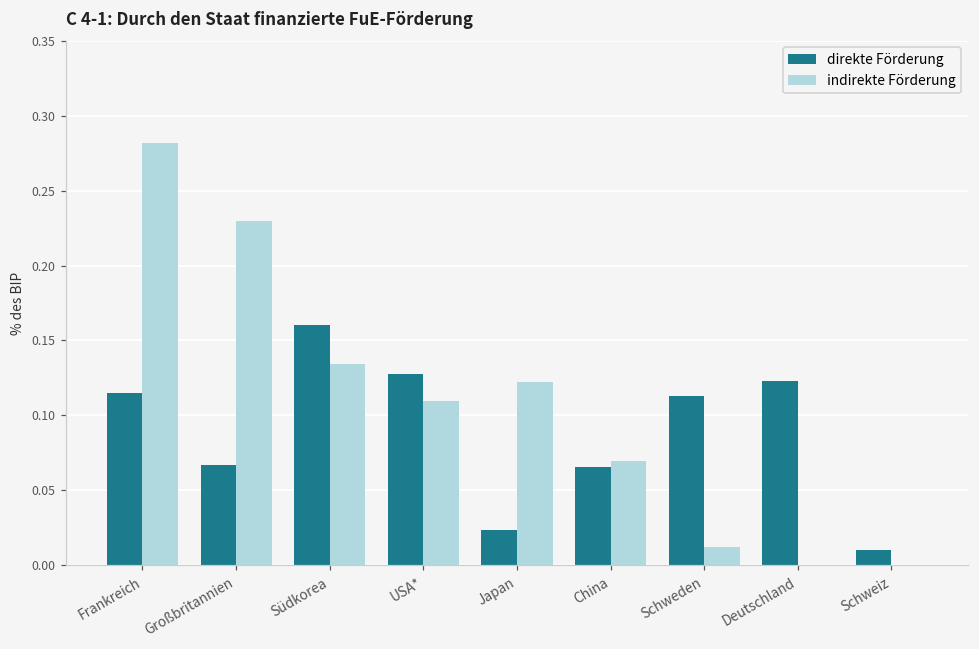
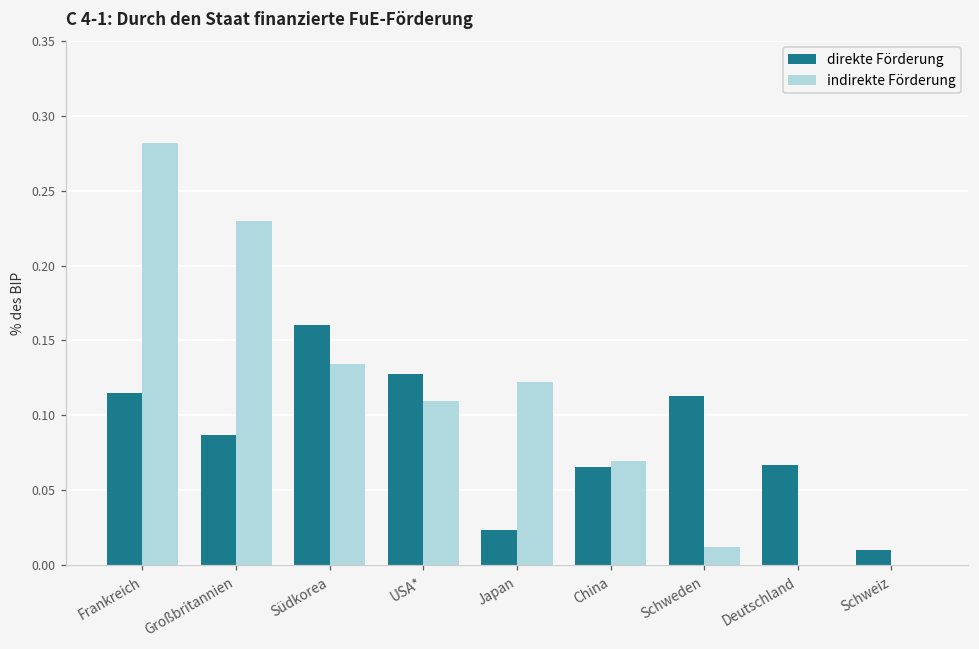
direkte Förderung, Großbritannien: 0.067 -> 0.087
direkte Förderung, Deutschland: 0.123 -> 0.067
